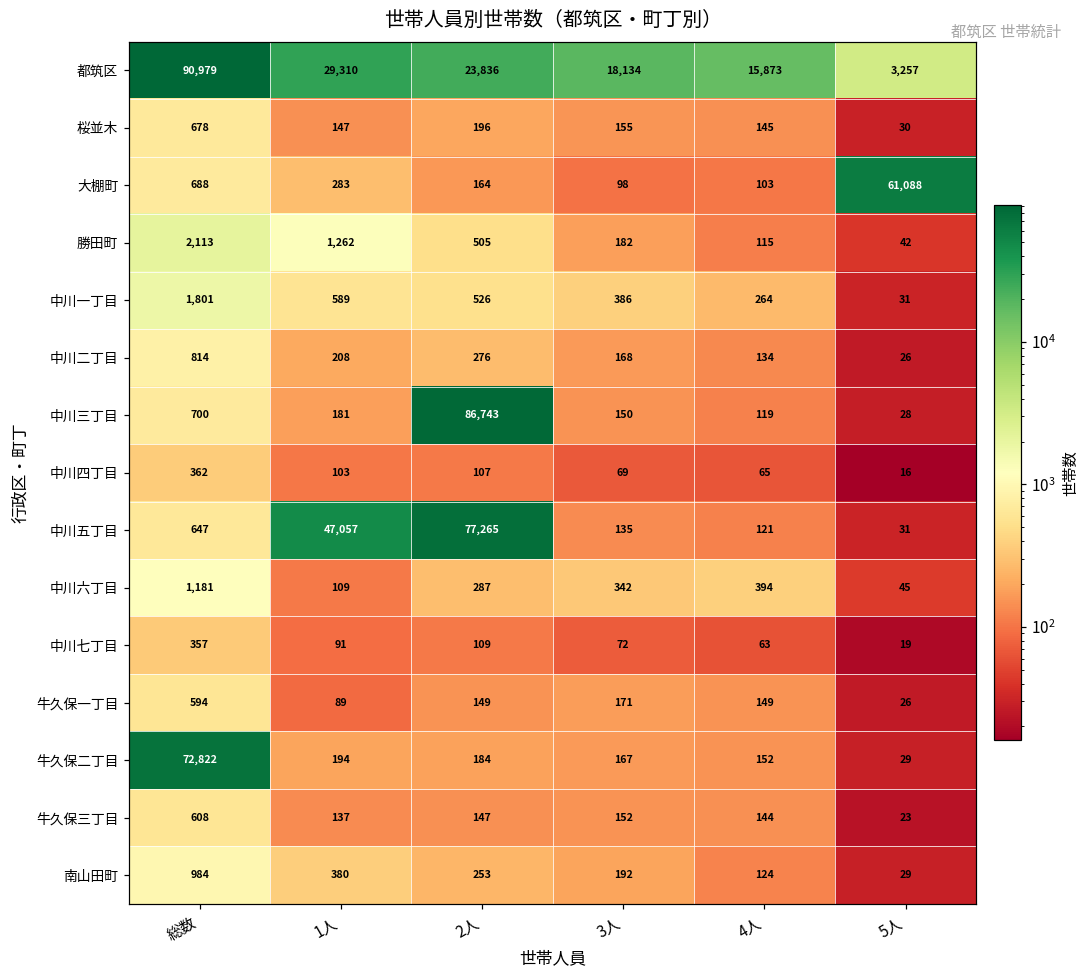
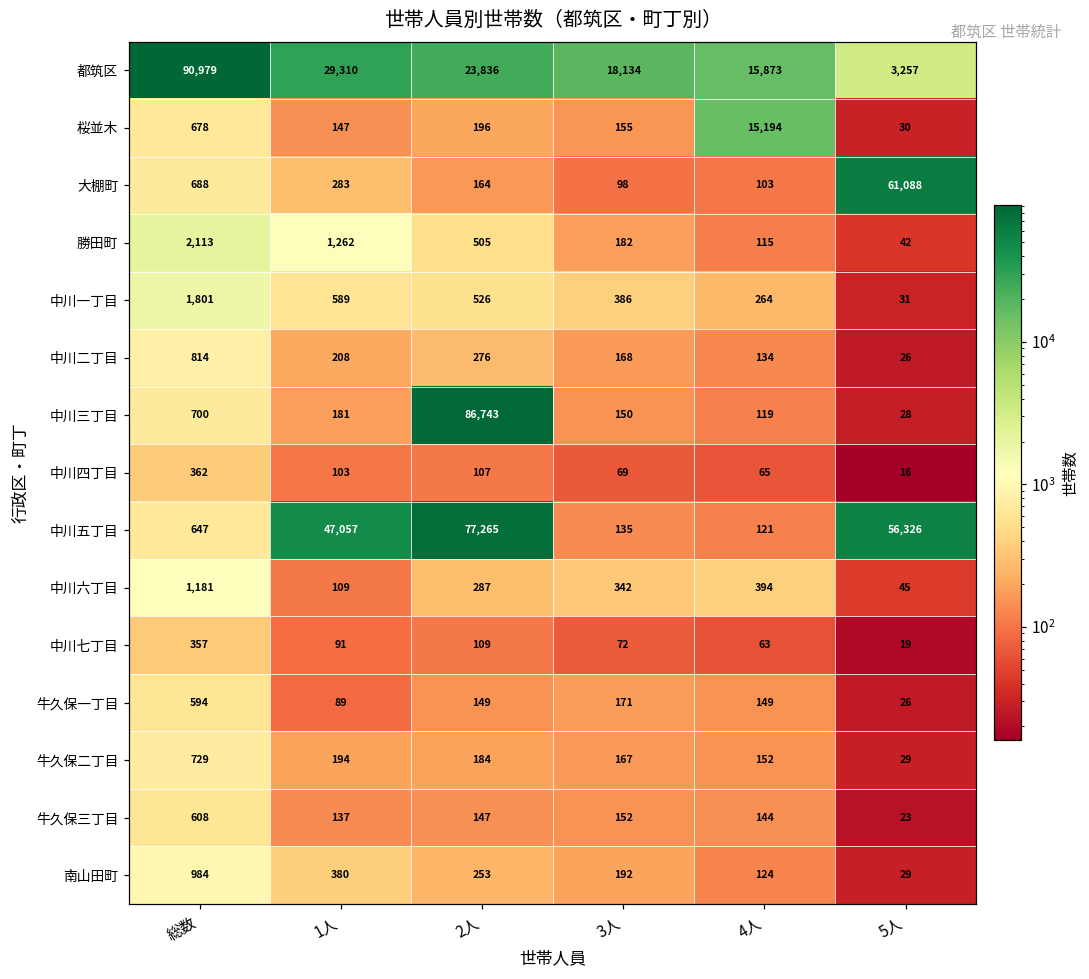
桜並木, 4人: 145 -> 15,194
中川五丁目, 5人: 31 -> 56,326
牛久保二丁目, 総数: 72,822 -> 729
